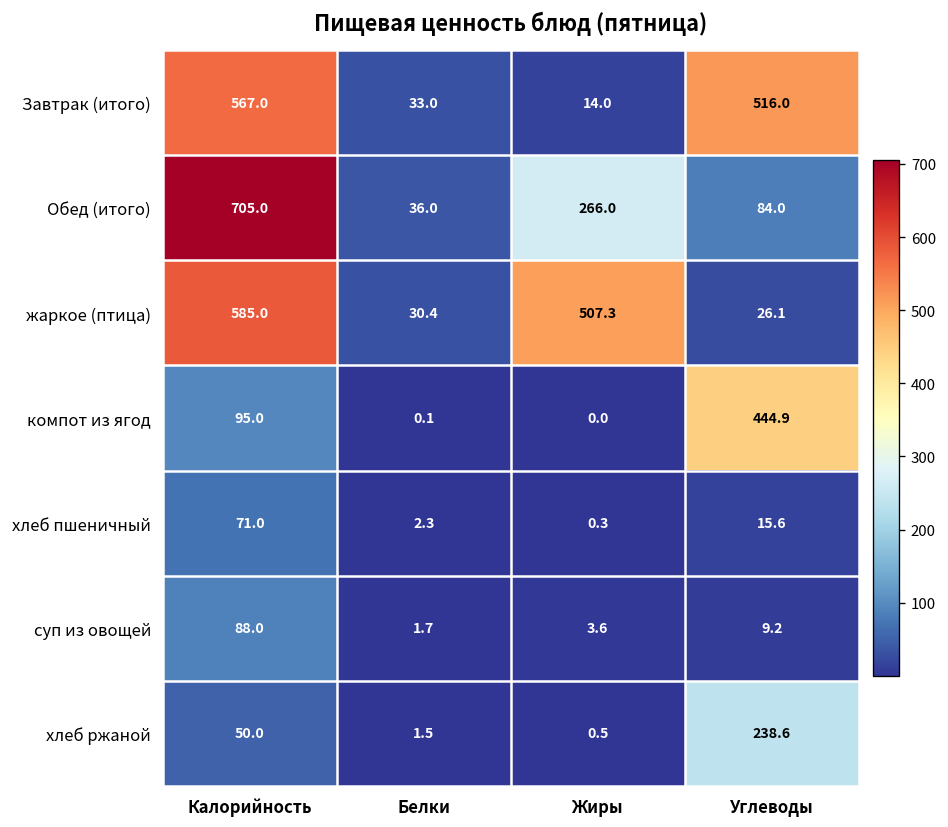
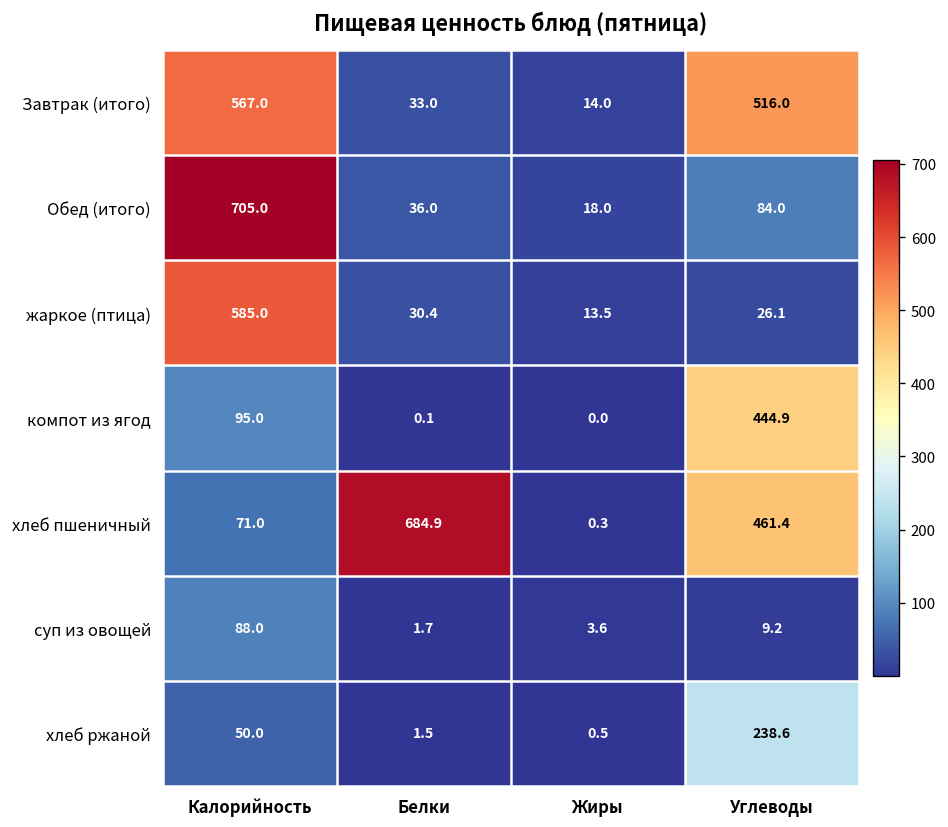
Обед (итого), Жиры: 266.0 -> 18.0
жаркое (птица), Жиры: 507.3 -> 13.5
хлеб пшеничный, Белки: 2.3 -> 684.9
хлеб пшеничный, Углеводы: 15.6 -> 461.4
